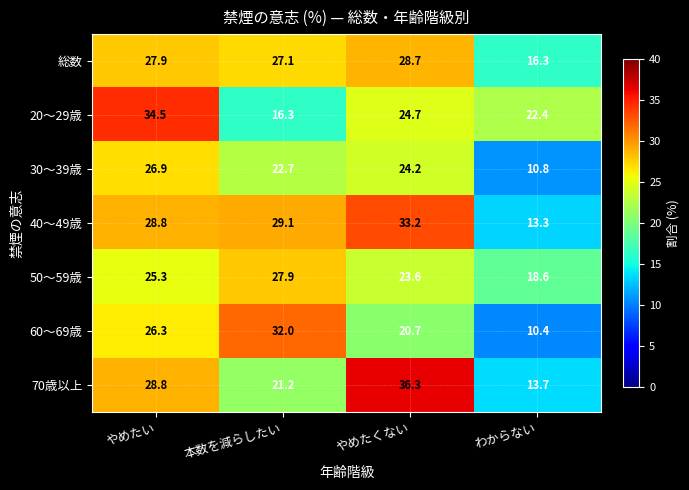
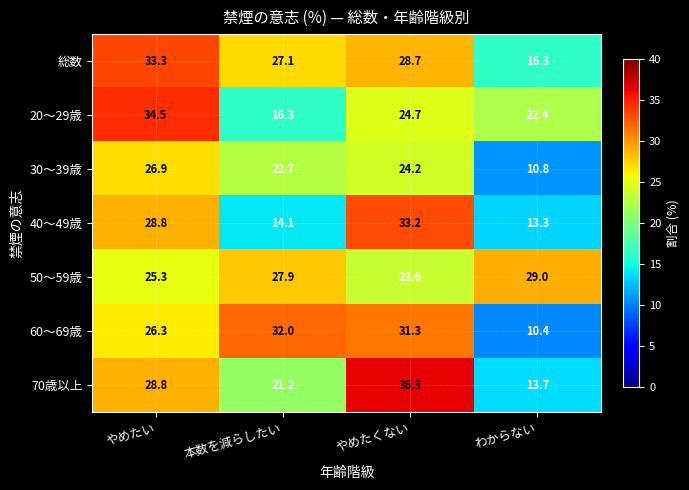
総数, やめたい: 27.9 -> 33.3
40～49歳, 本数を減らしたい: 29.1 -> 14.1
50～59歳, わからない: 18.6 -> 29.0
60～69歳, やめたくない: 20.7 -> 31.3
